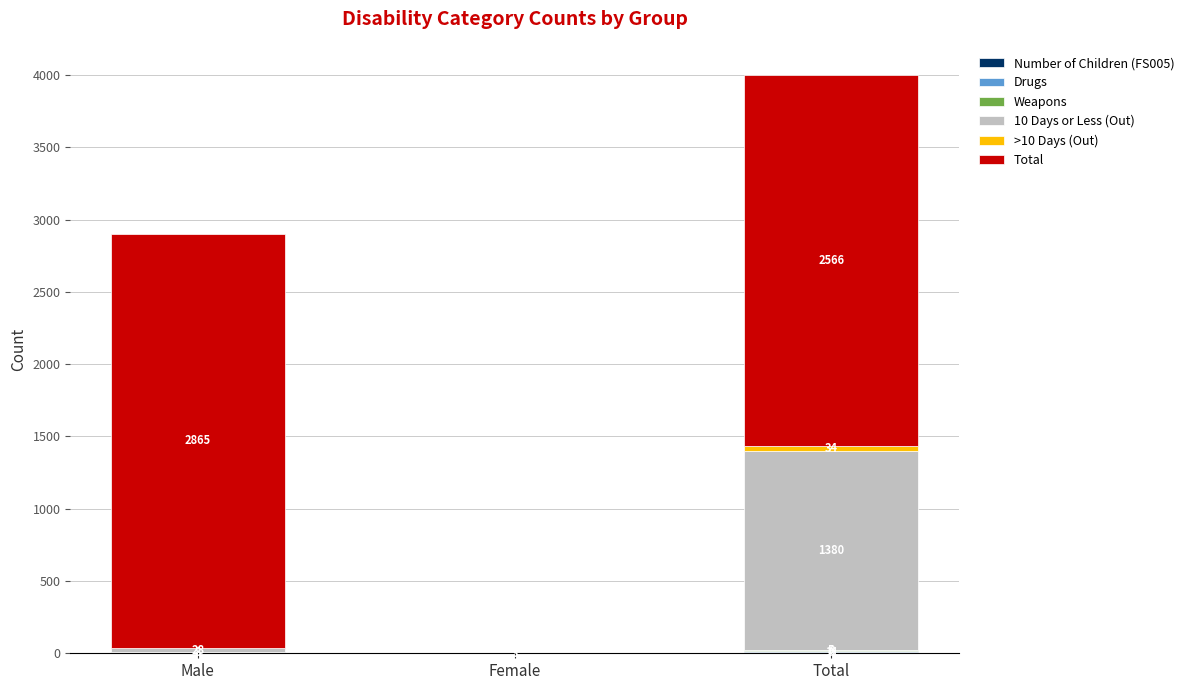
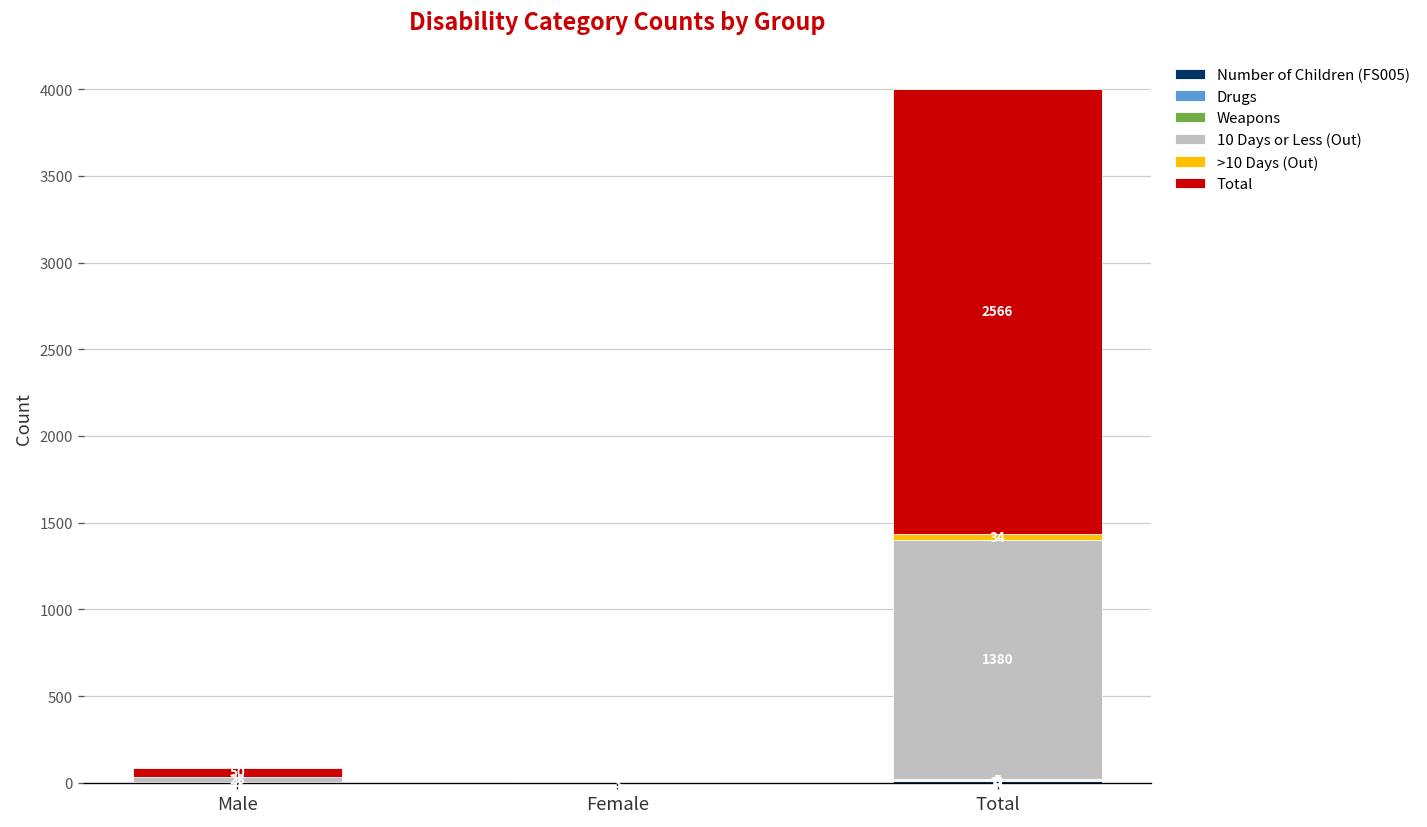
Total, Male: 2870 -> 50
